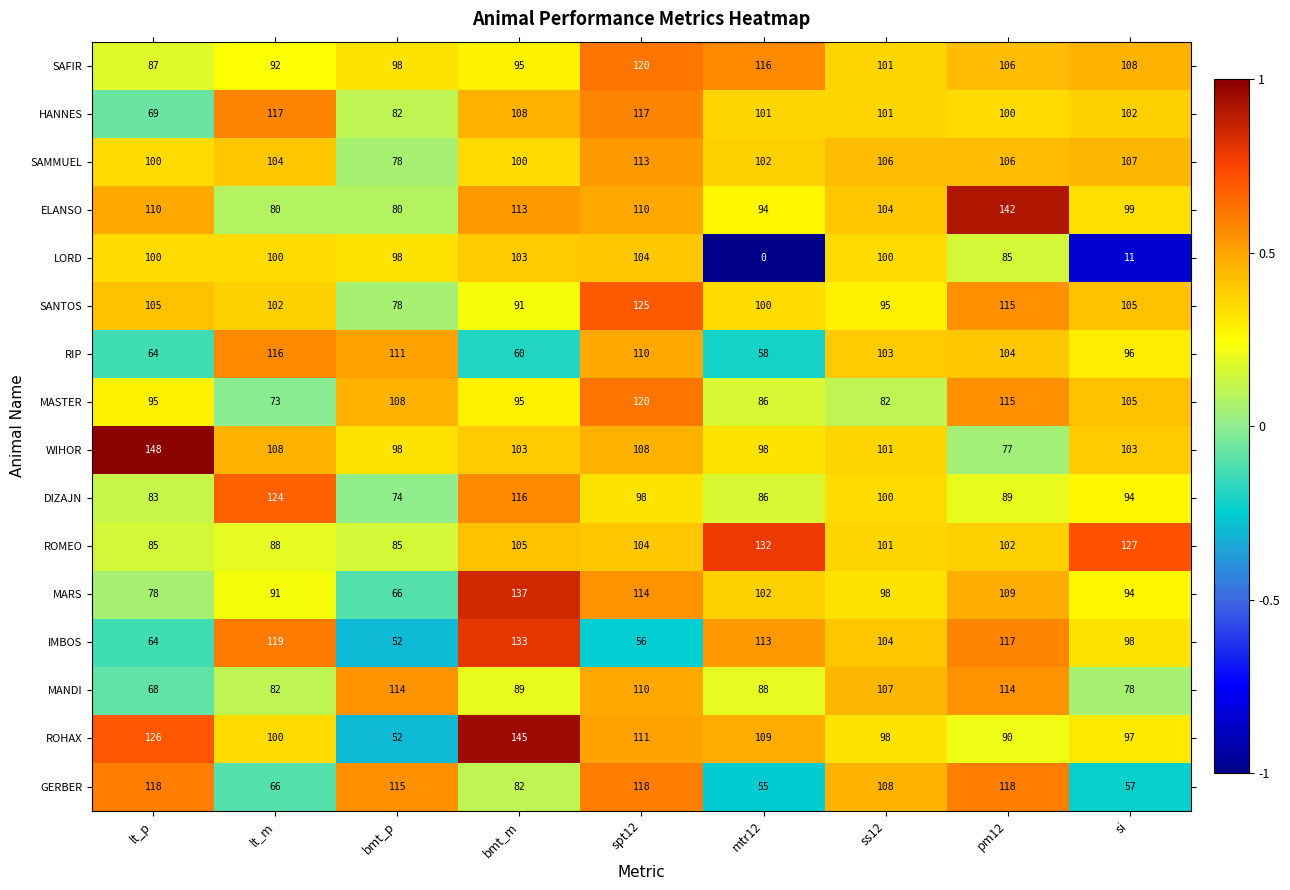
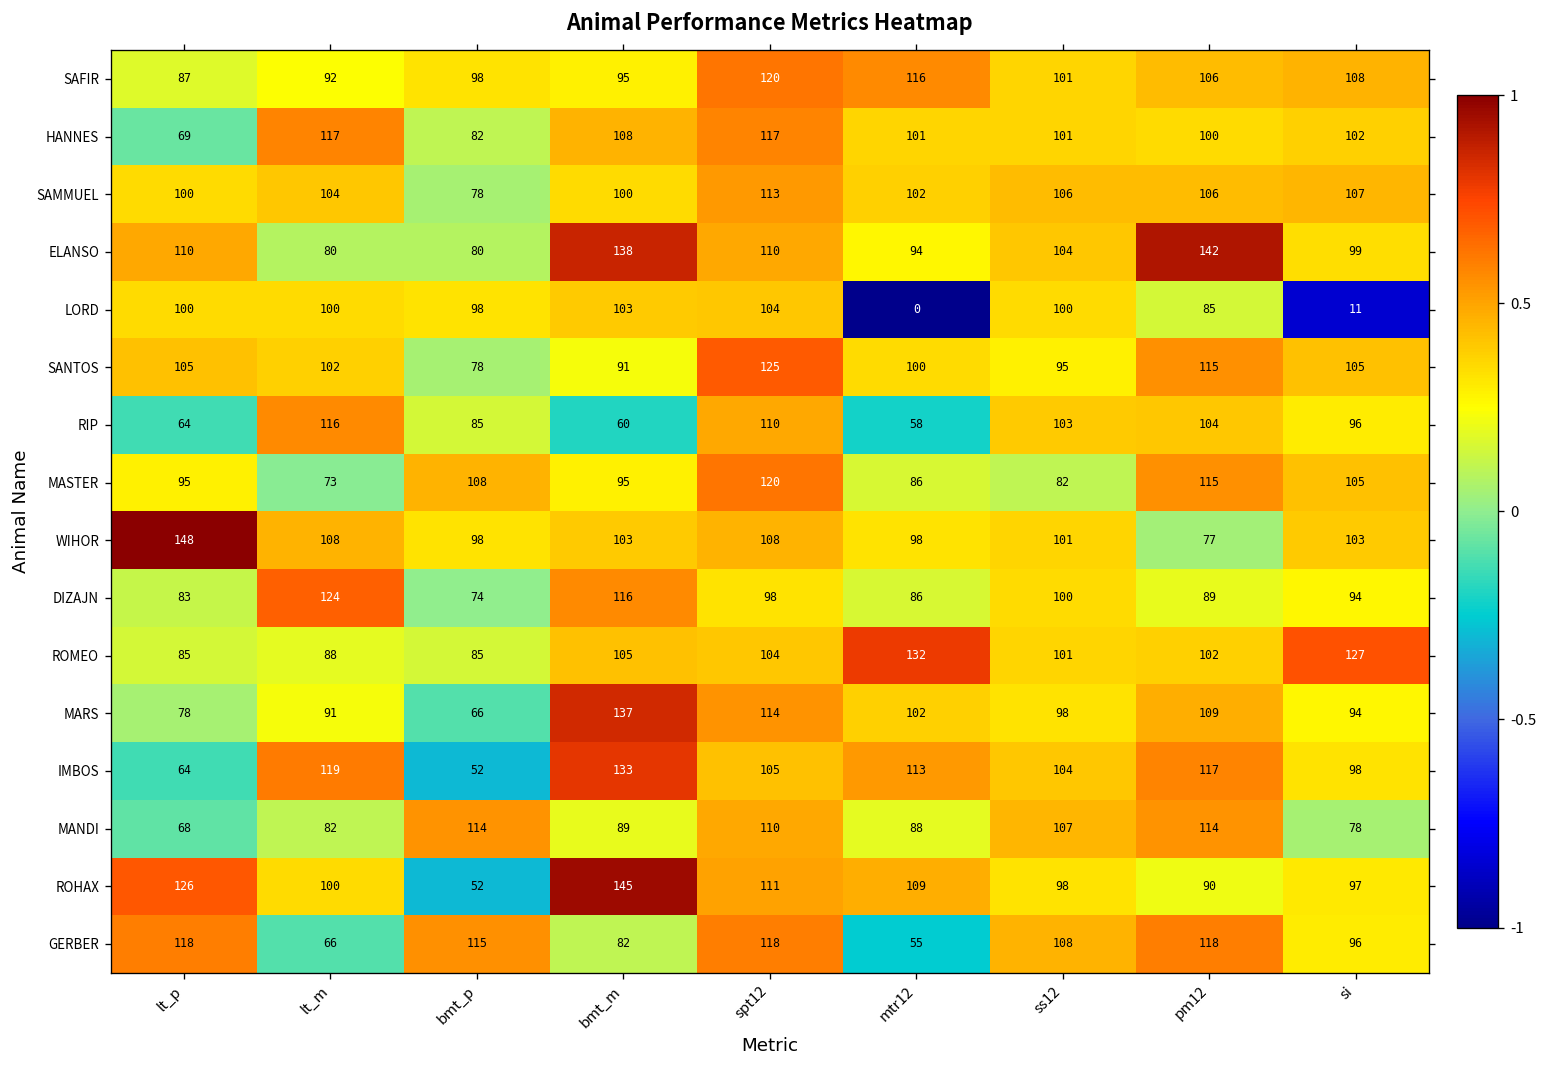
ELANSO, bmt_m: 113 -> 138
RIP, bmt_p: 111 -> 85
IMBOS, spt12: 56 -> 105
GERBER, si: 57 -> 96
